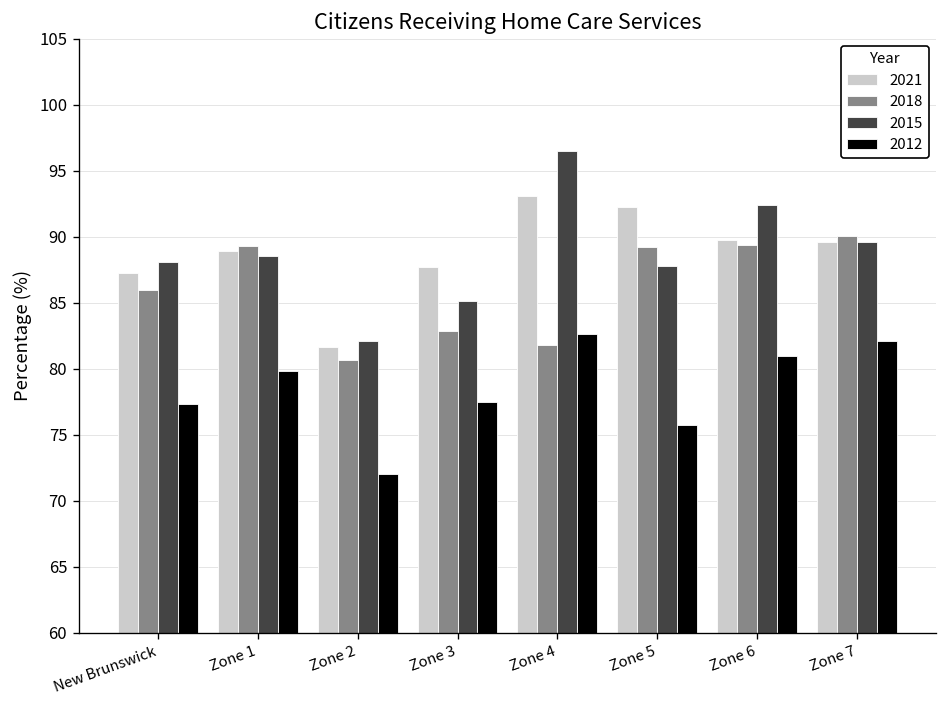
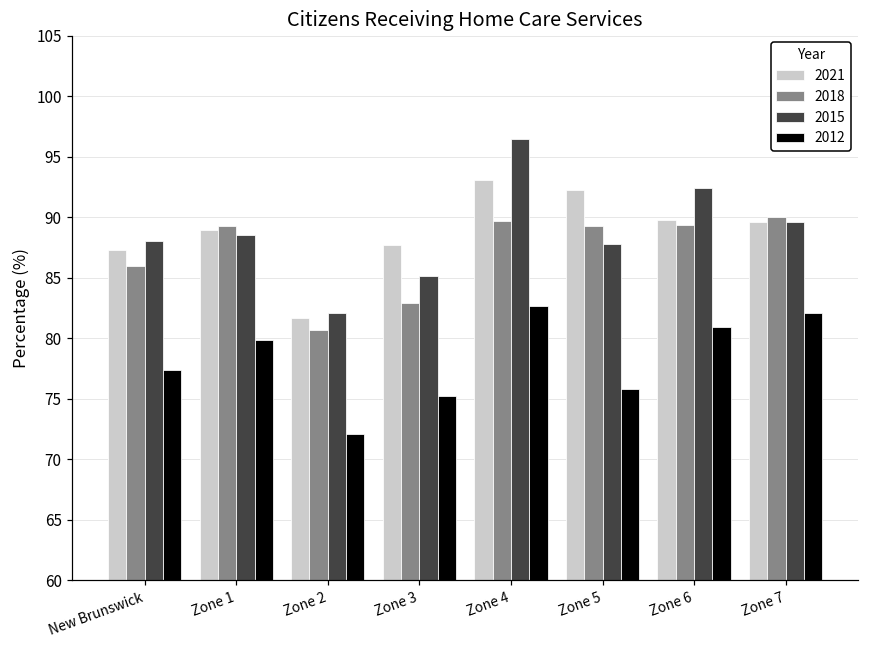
2012, Zone 3: 77.5 -> 75.2
2018, Zone 4: 81.8 -> 89.7
